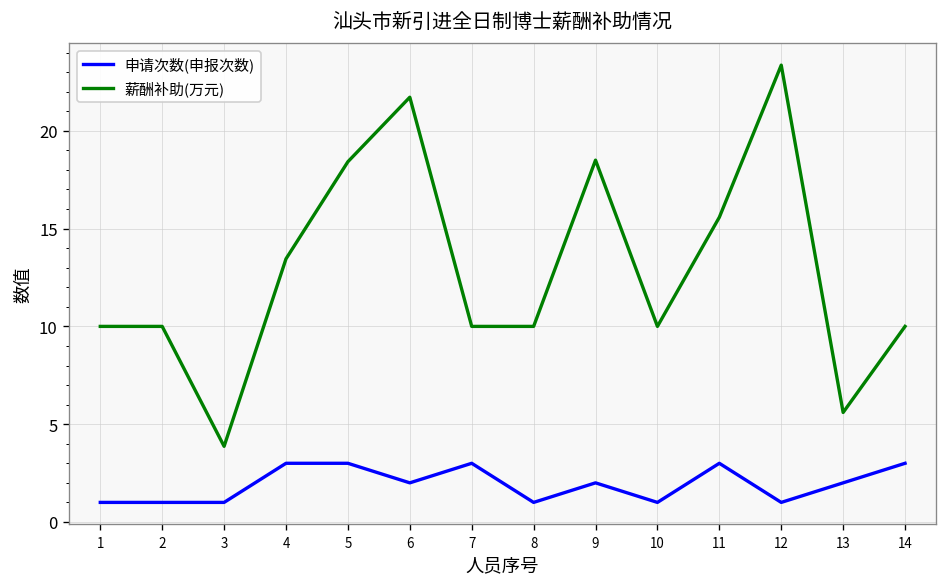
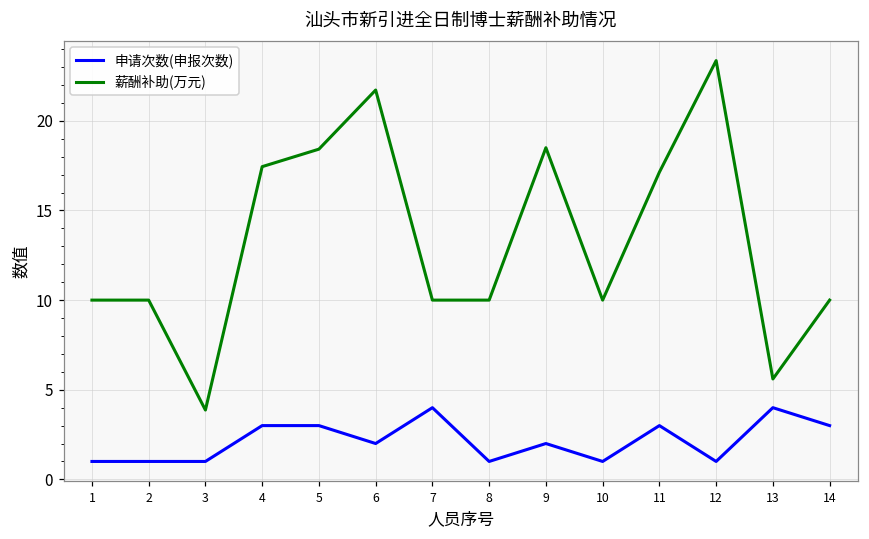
薪酬补助(万元), 4: 13.5 -> 17.4
申请次数(申报次数), 7: 3 -> 4
薪酬补助(万元), 11: 15.6 -> 17.1
申请次数(申报次数), 13: 2 -> 4
